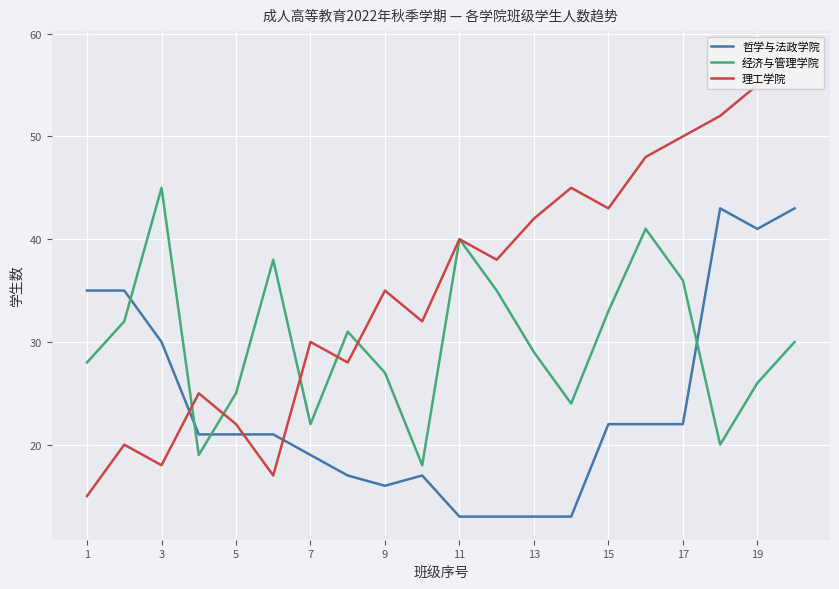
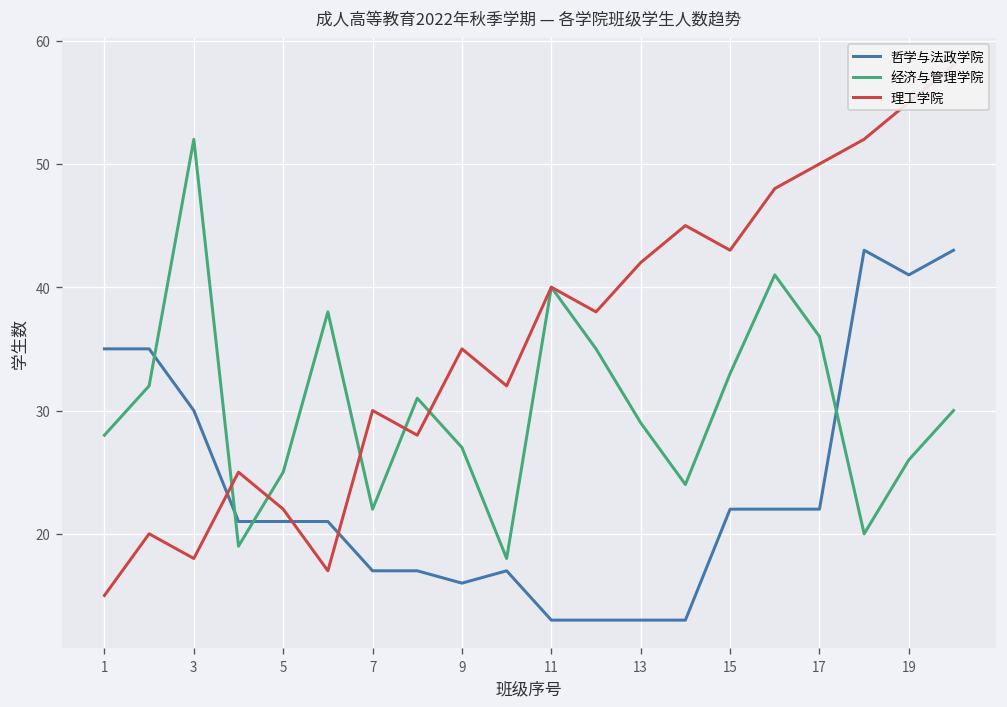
经济与管理学院, 3: 45 -> 52
哲学与法政学院, 7: 19 -> 17
